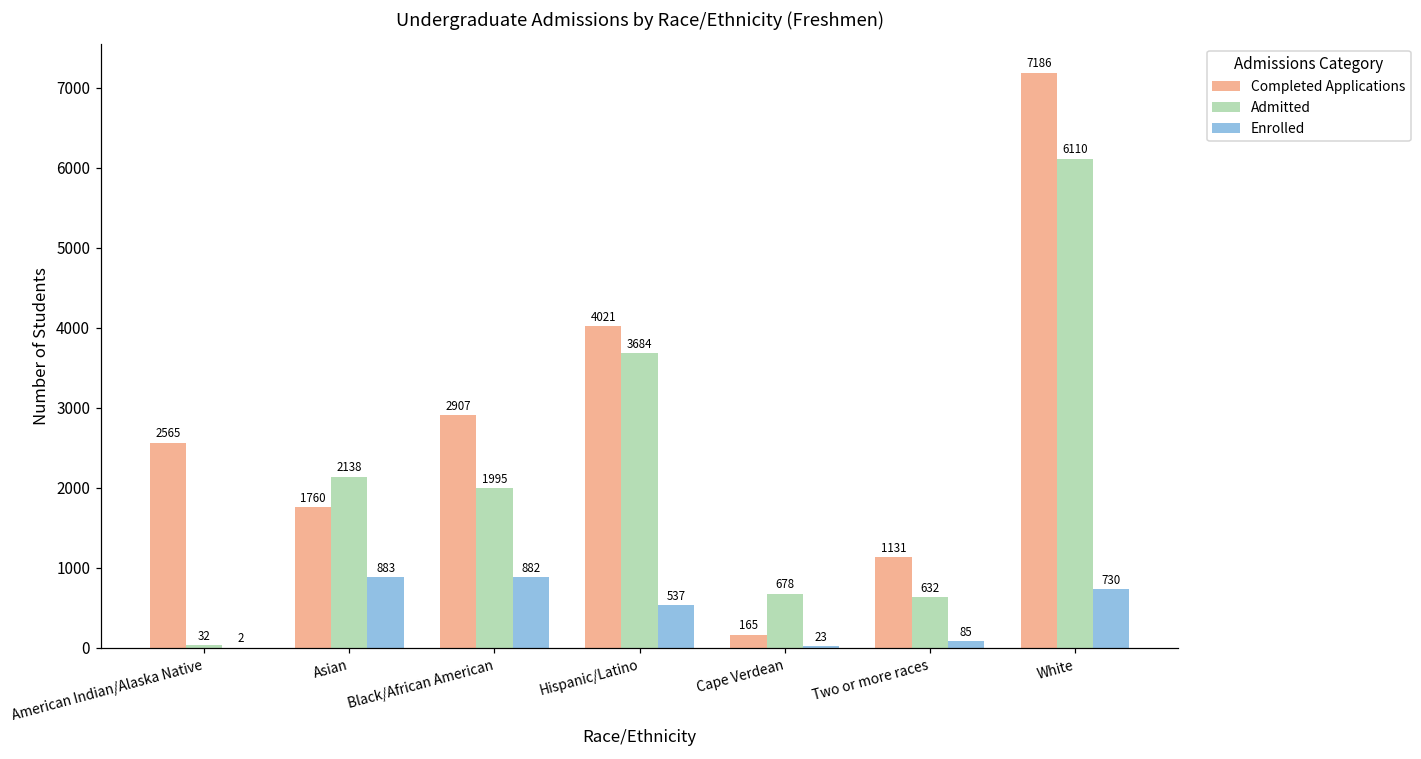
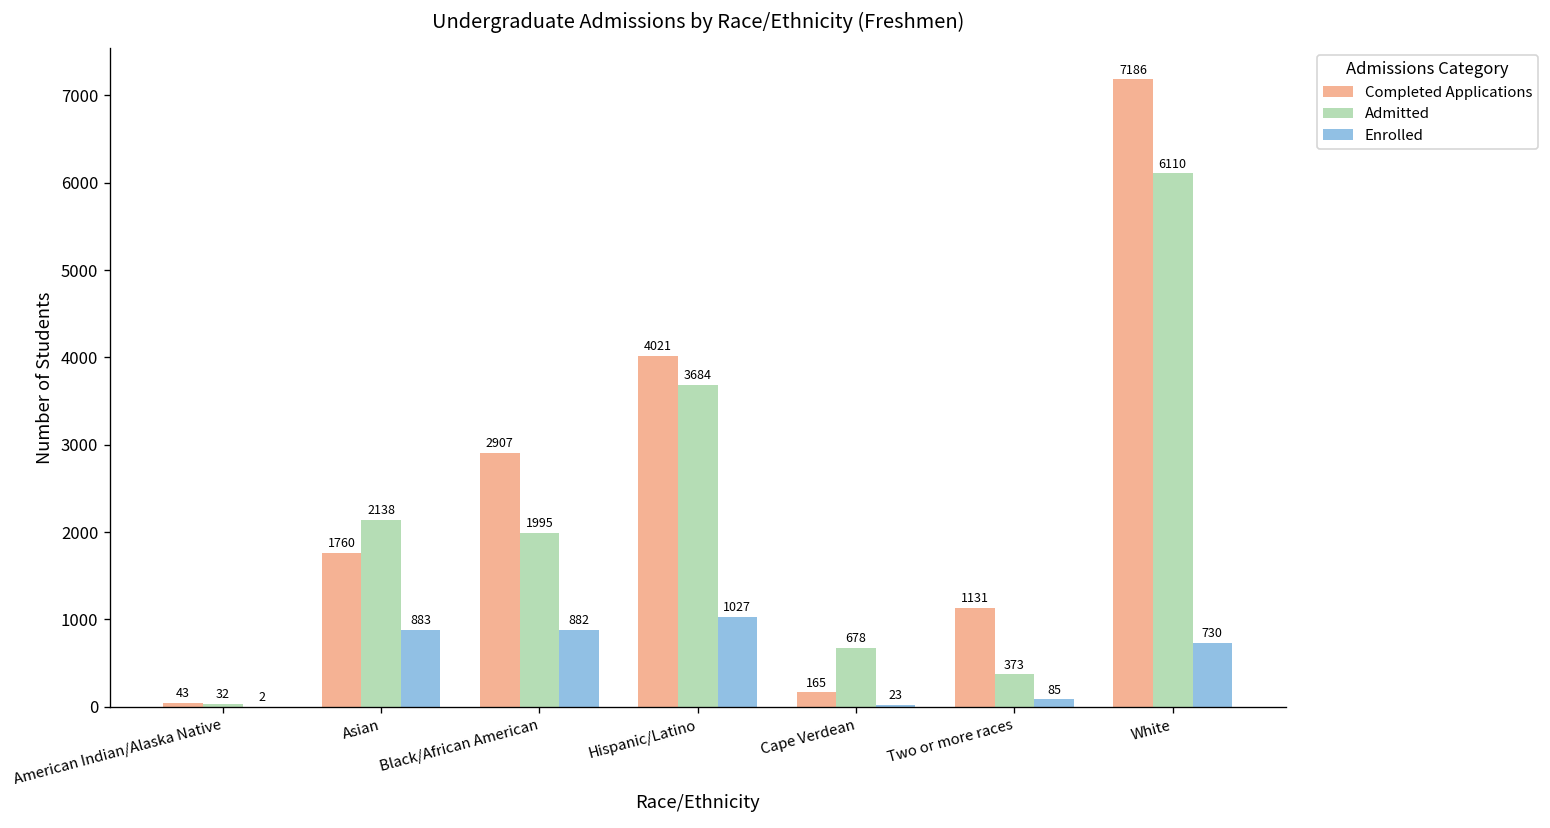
Completed Applications, American Indian/Alaska Native: 2565 -> 43
Enrolled, Hispanic/Latino: 537 -> 1027
Admitted, Two or more races: 632 -> 373
